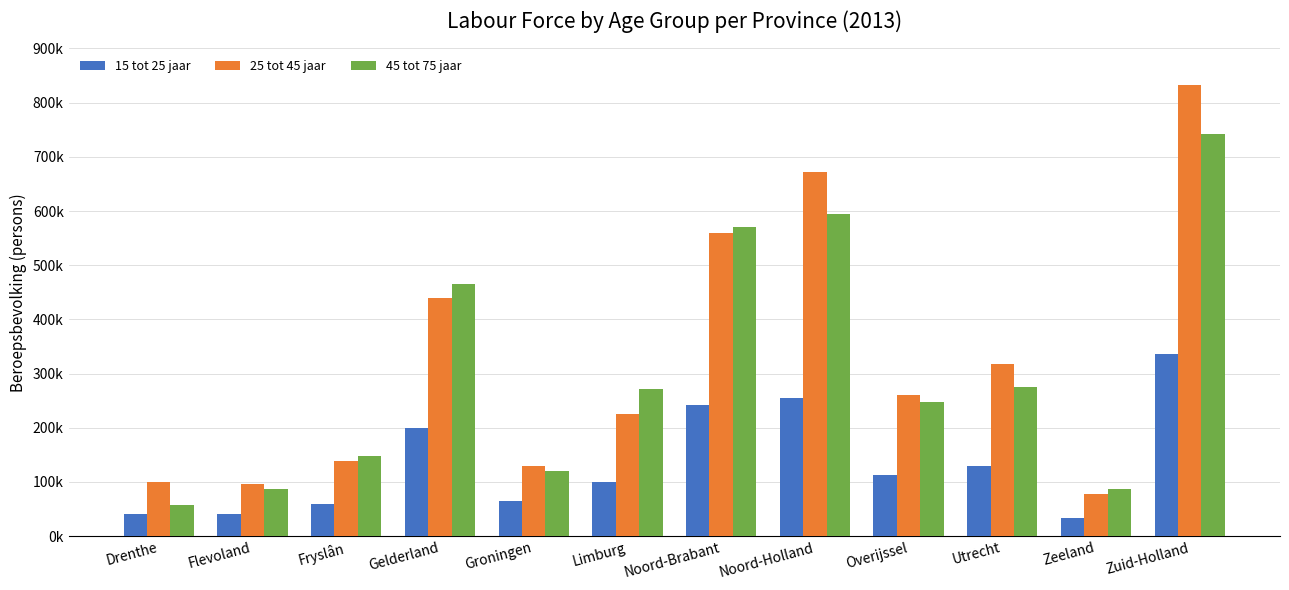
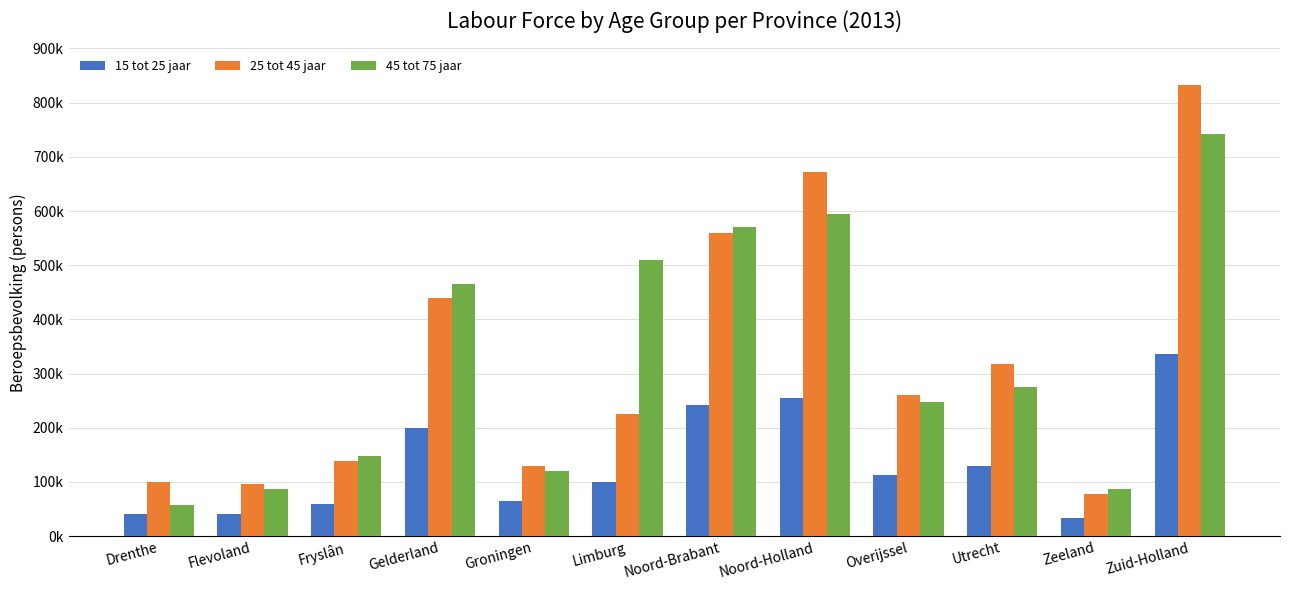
45 tot 75 jaar, Limburg: 270000 -> 510000
